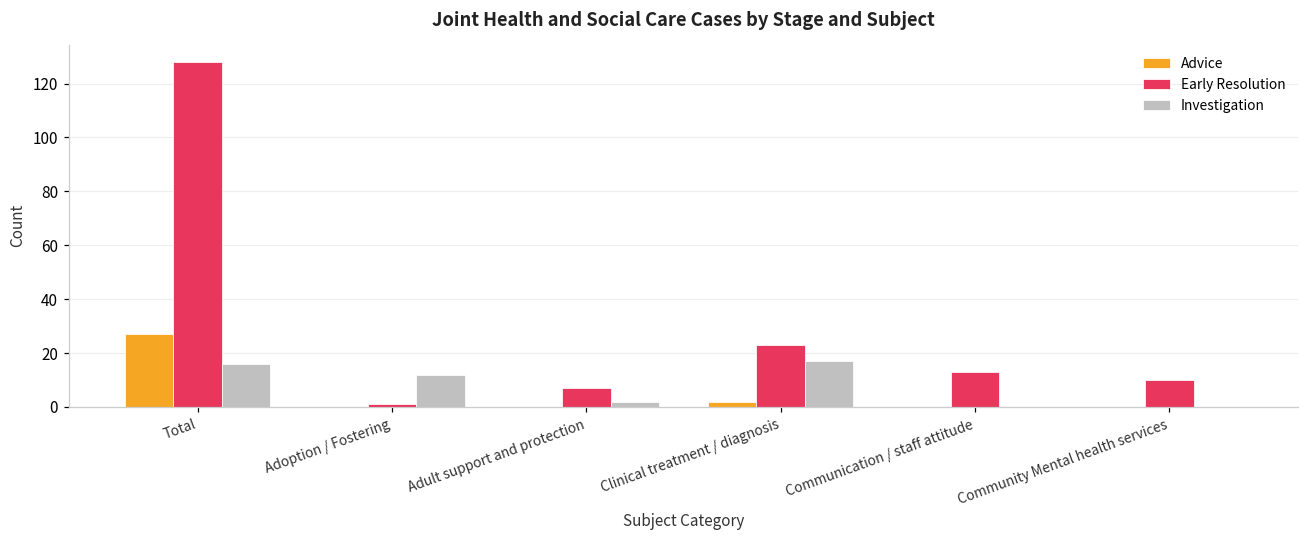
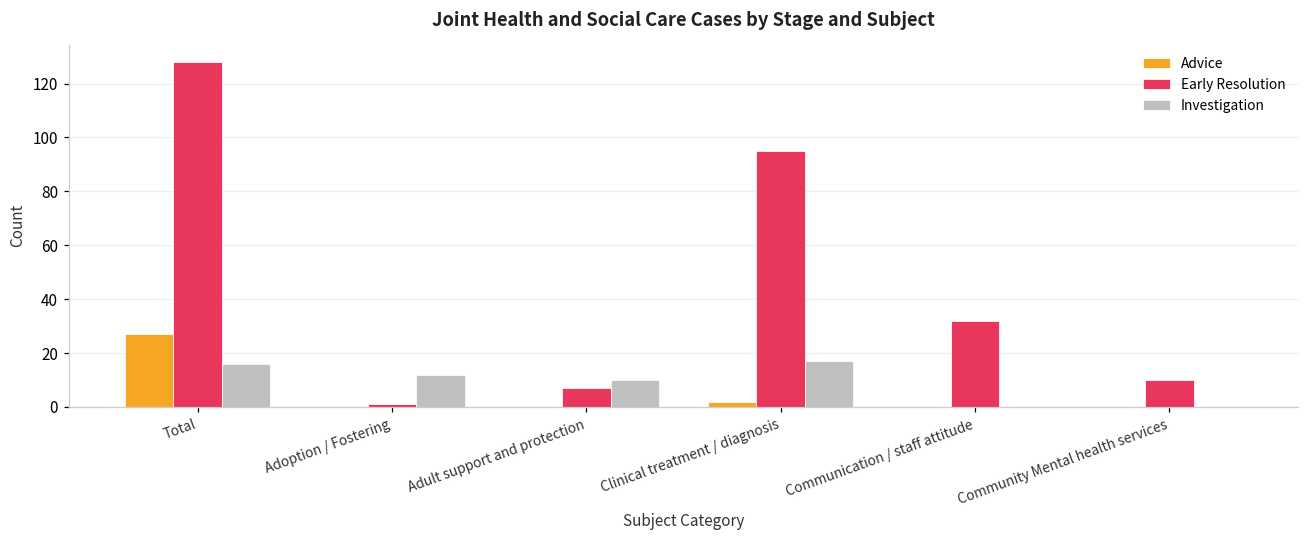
Investigation, Adult support and protection: 2 -> 10
Early Resolution, Clinical treatment / diagnosis: 23 -> 95
Early Resolution, Communication / staff attitude: 13 -> 32
